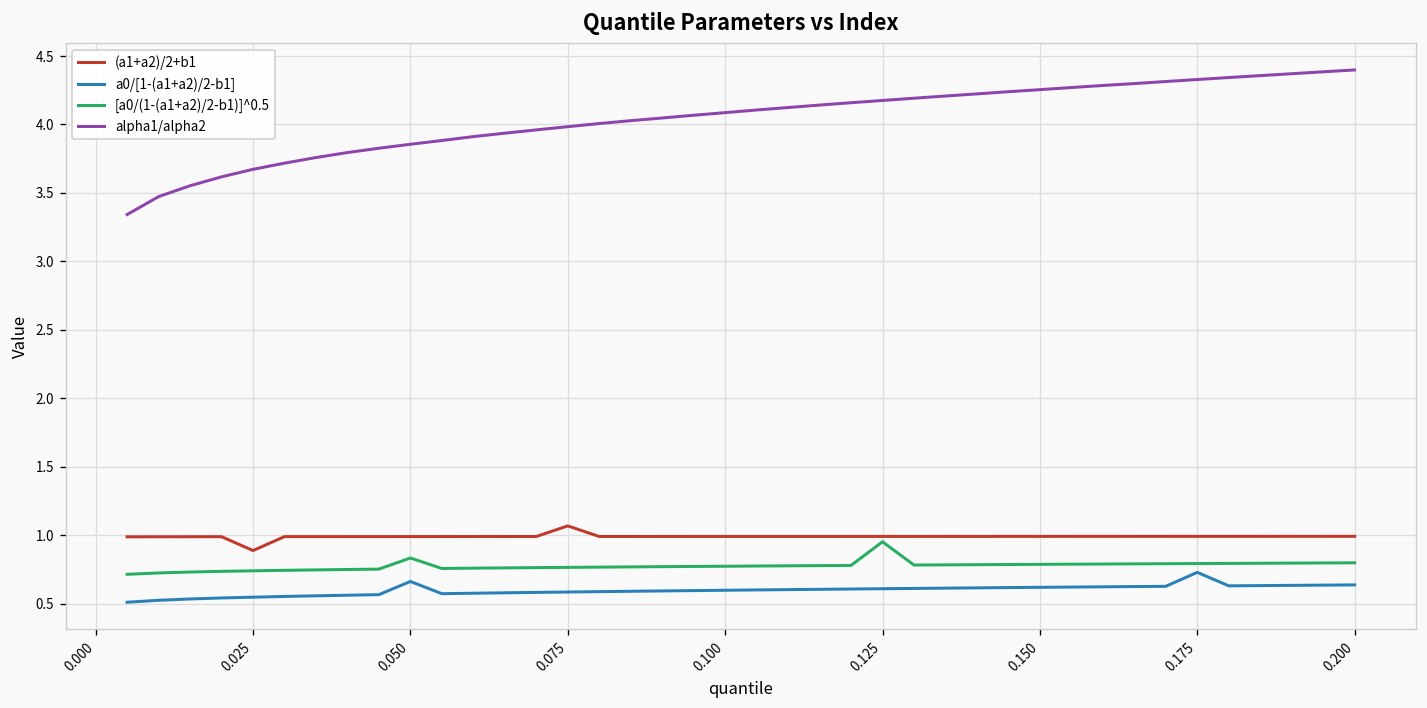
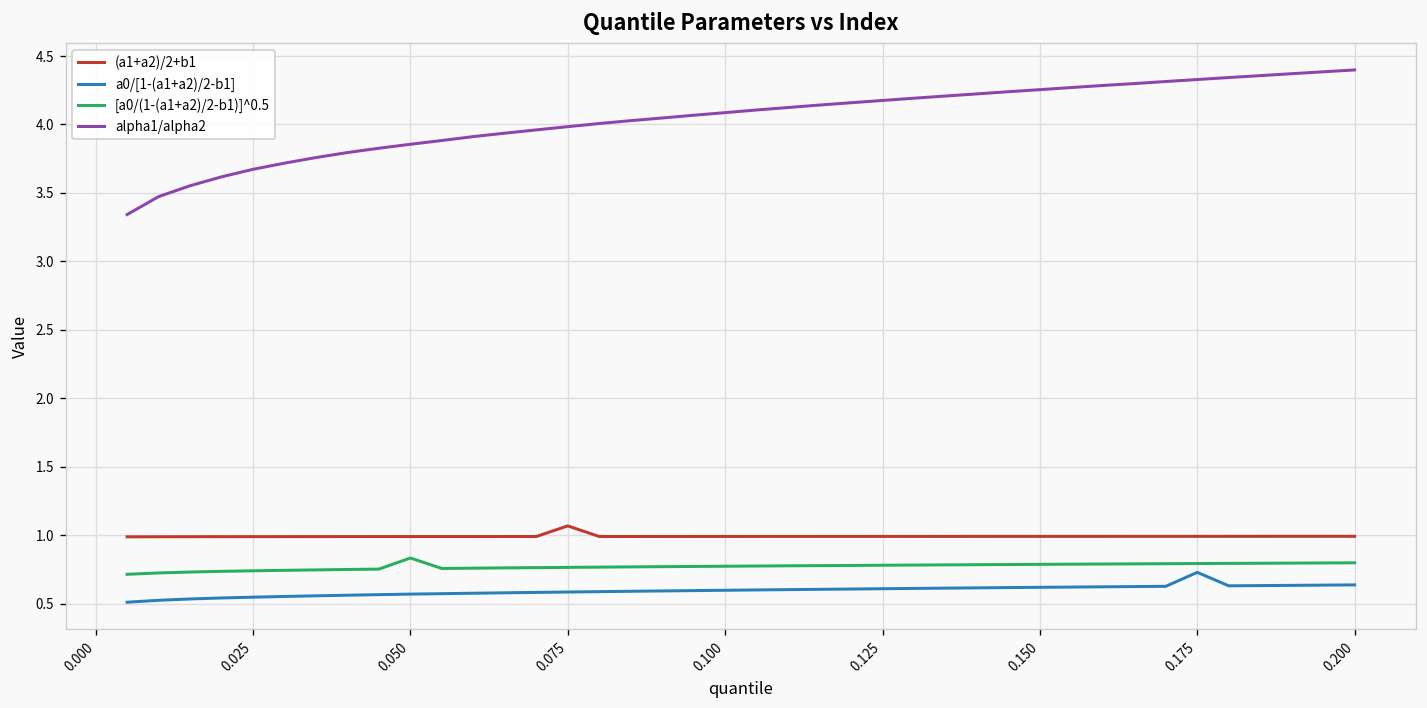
(a1+a2)/2+b1, 0.025: 0.89 -> 0.99
a0/[1-(a1+a2)/2-b1], 0.050: 0.66 -> 0.57
[a0/(1-(a1+a2)/2-b1)]^0.5, 0.125: 0.95 -> 0.78
